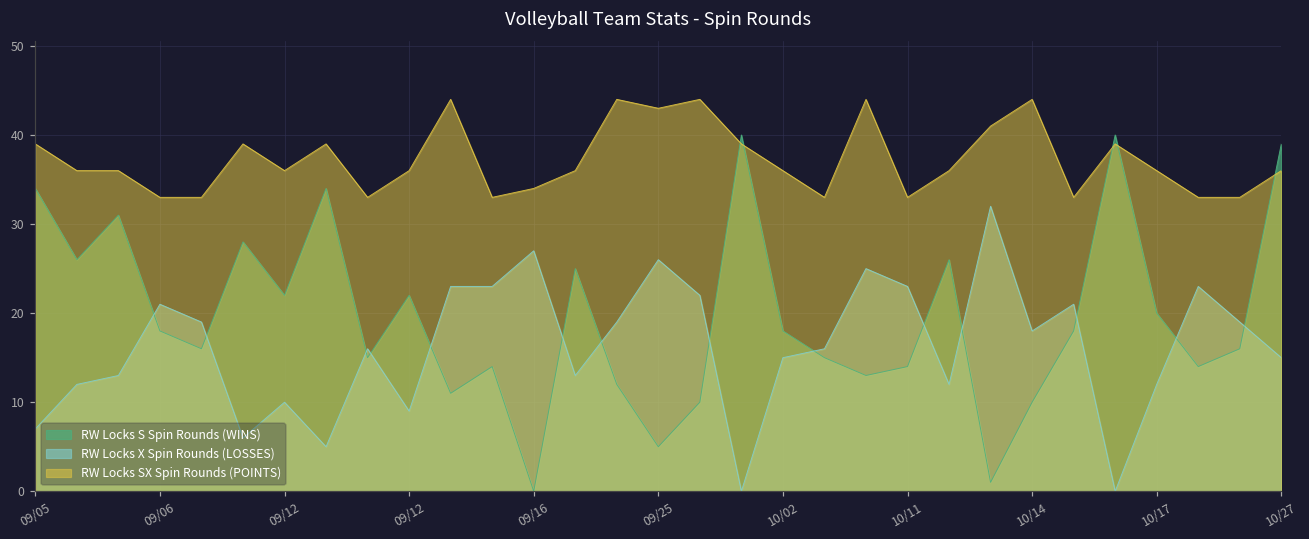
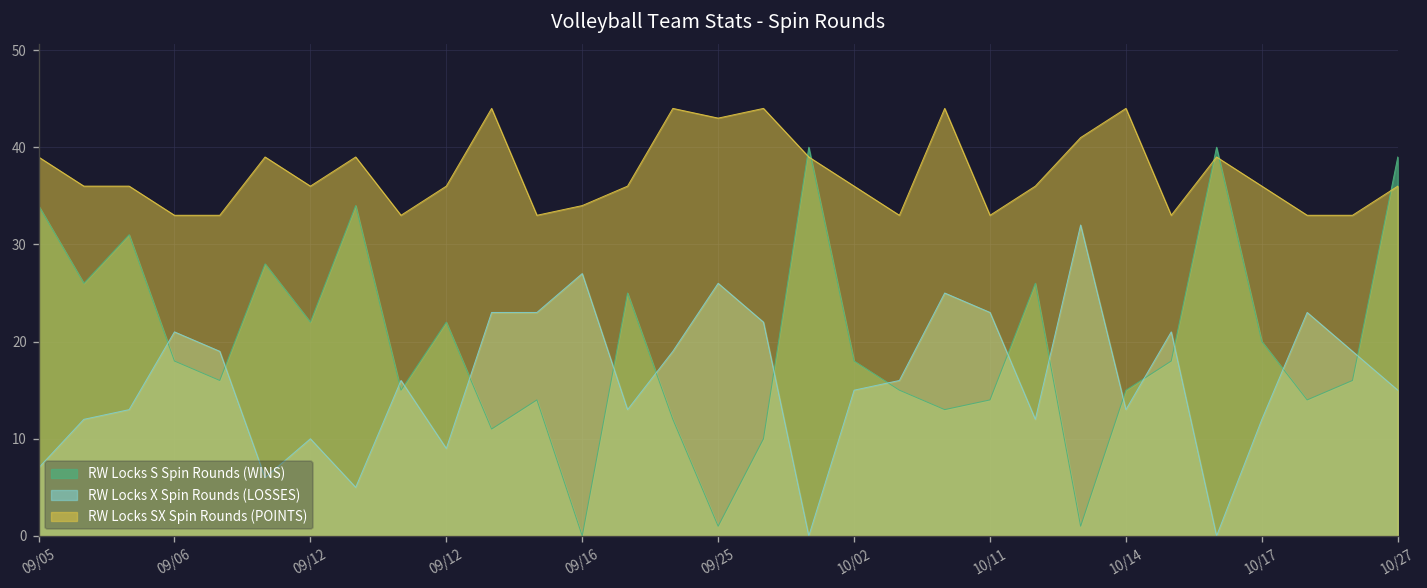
RW Locks S Spin Rounds (WINS), 09/25: 5 -> 1
RW Locks S Spin Rounds (WINS), 10/14: 10 -> 15
RW Locks X Spin Rounds (LOSSES), 10/14: 18 -> 13
